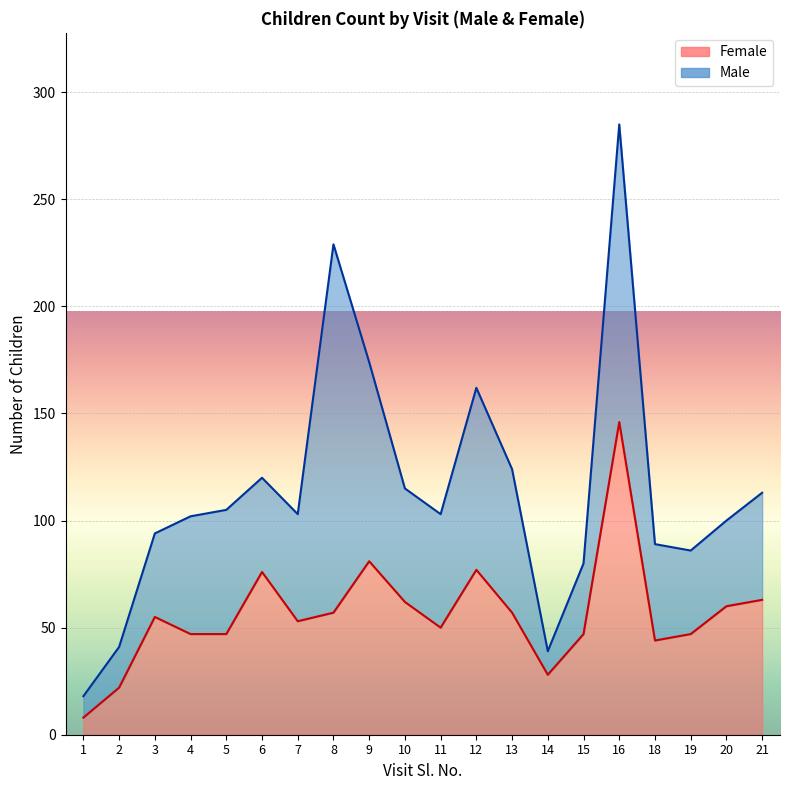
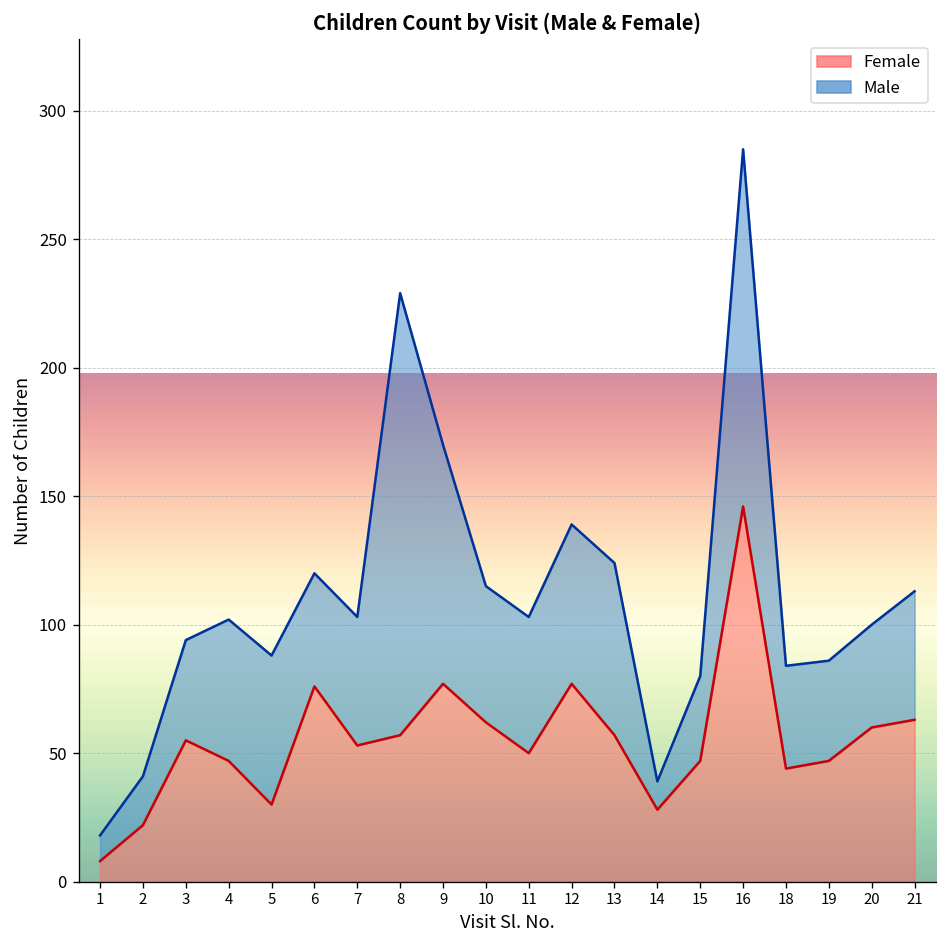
Female, 5: 47 -> 30
Female, 9: 81 -> 77
Male, 12: 85 -> 62
Male, 18: 45 -> 40
